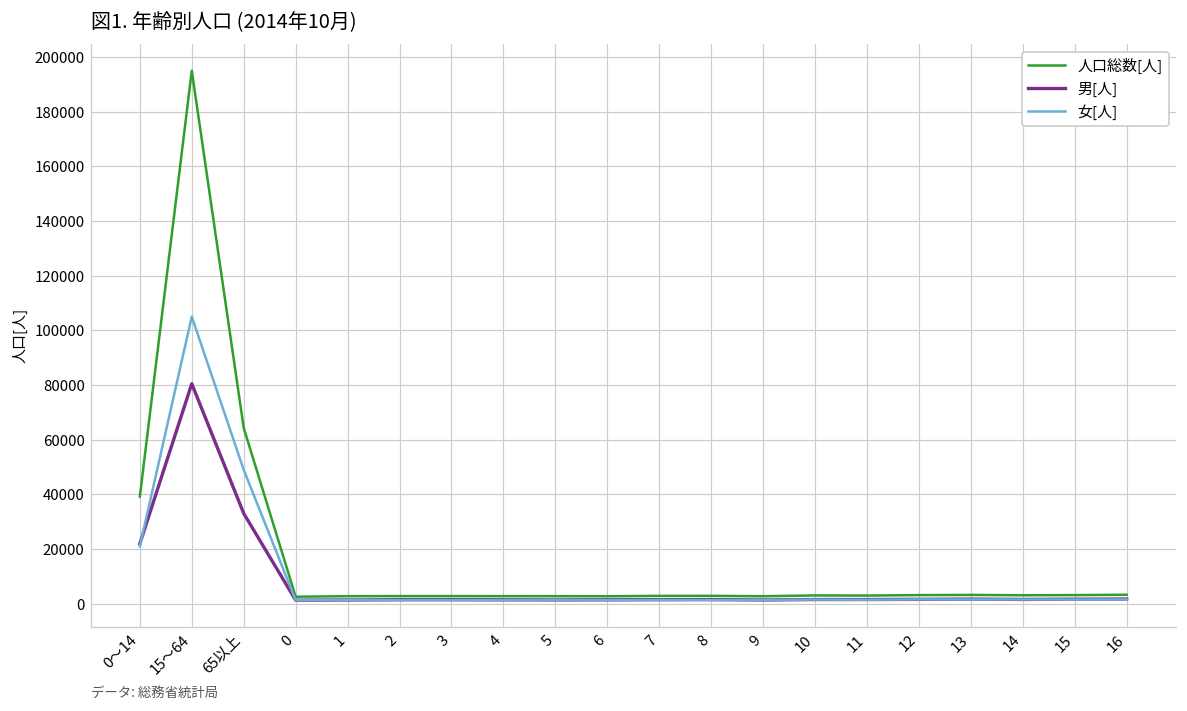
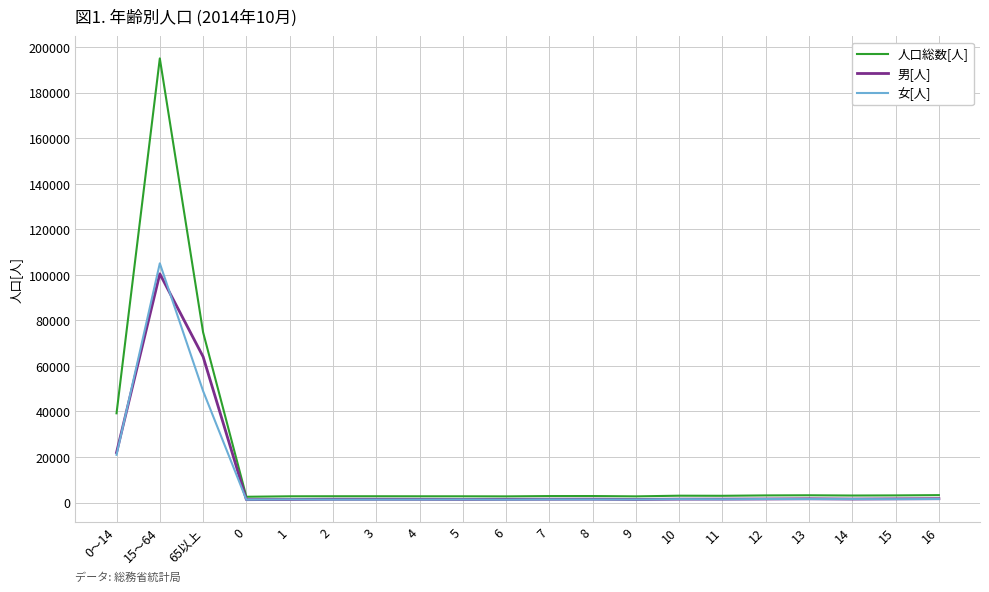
男[人], 15～64: 80000 -> 100000
人口総数[人], 65以上: 64000 -> 75000
男[人], 65以上: 33000 -> 64000
